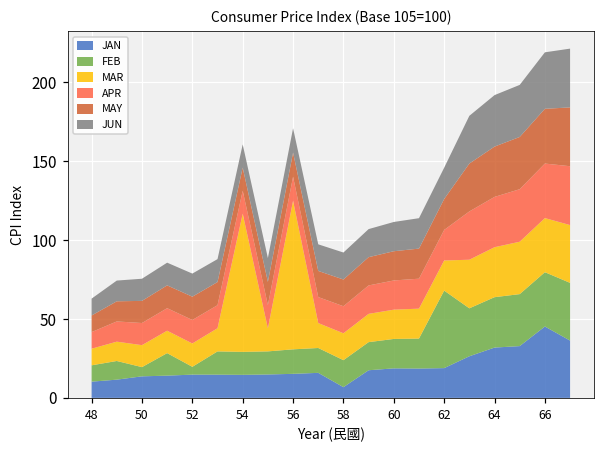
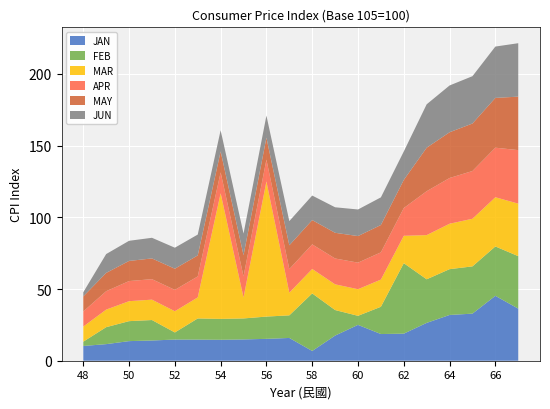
FEB, 48: 10 -> 3
JUN, 48: 11 -> 3
FEB, 50: 6 -> 14
FEB, 58: 17 -> 40
JAN, 60: 19 -> 25
FEB, 60: 19 -> 6
